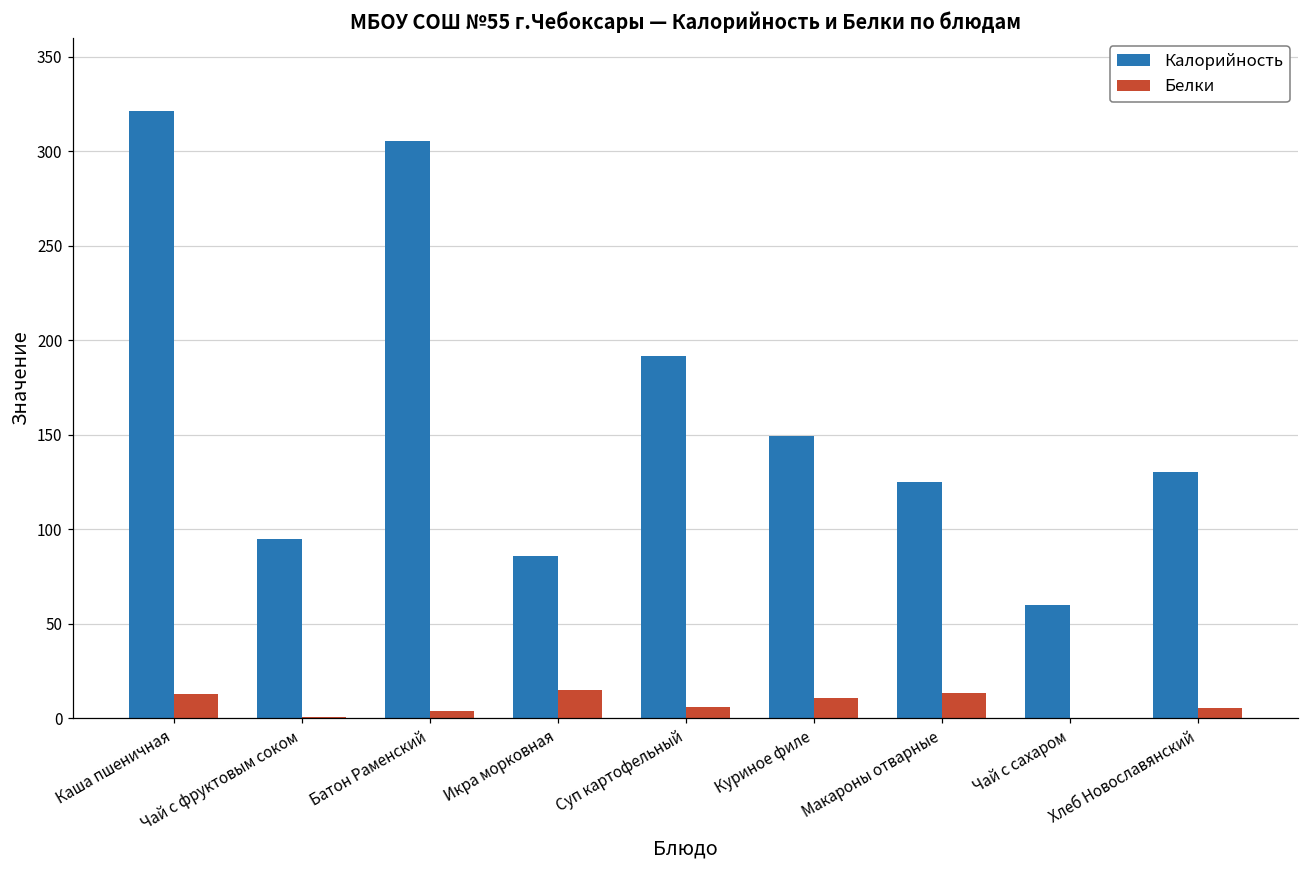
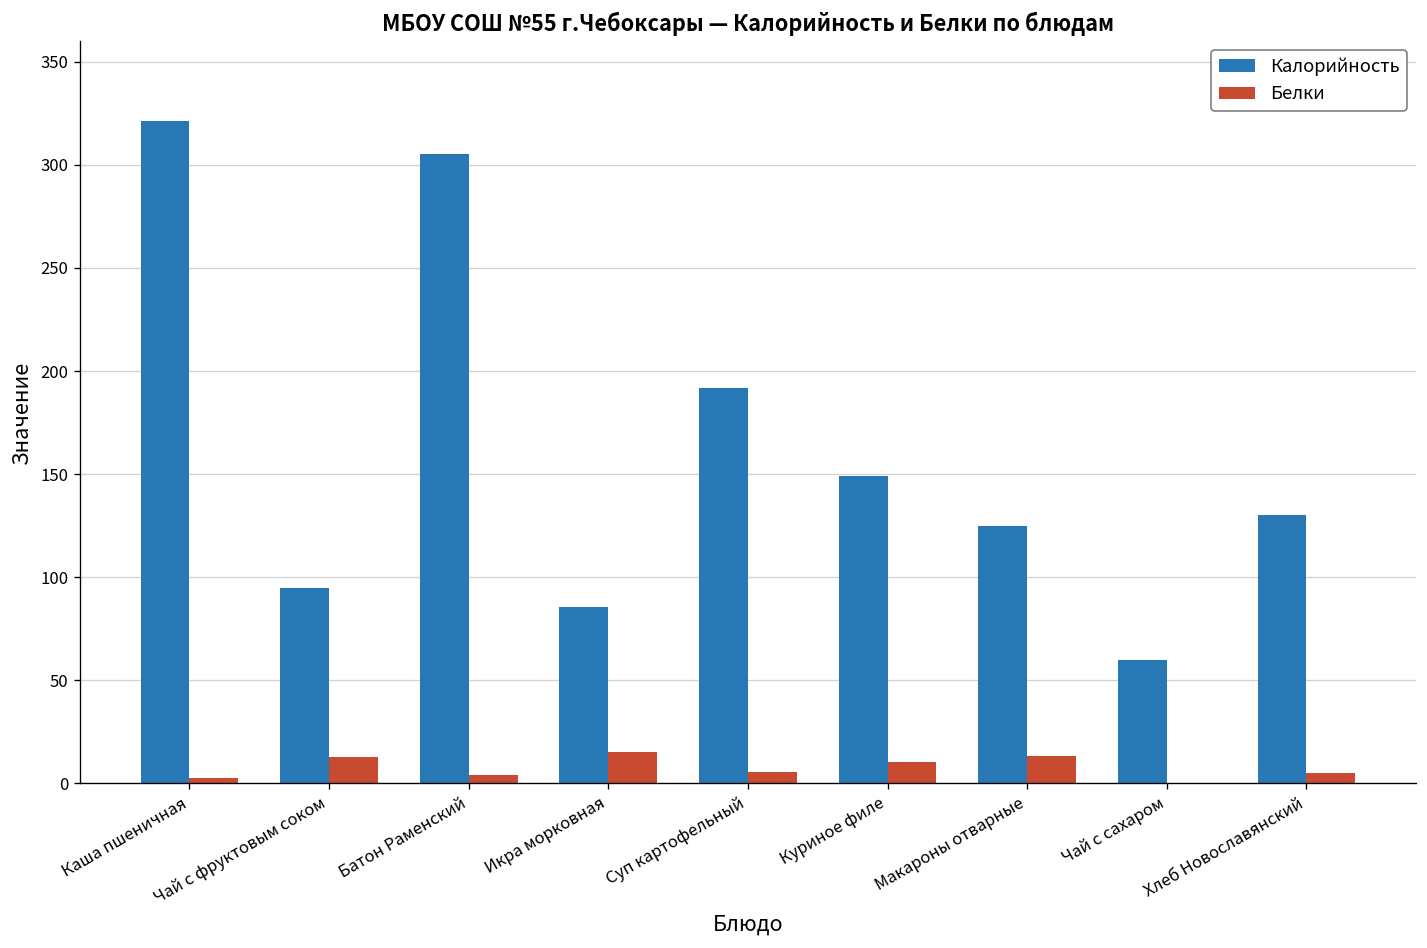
Белки, Каша пшеничная: 13 -> 3
Белки, Чай с фруктовым соком: 0 -> 13
